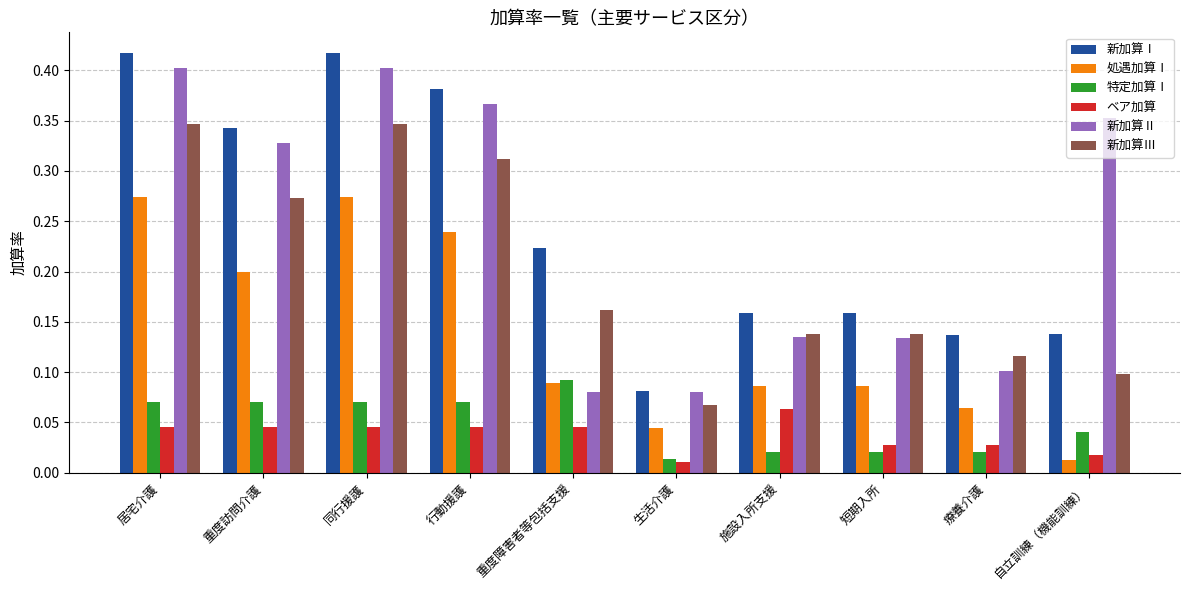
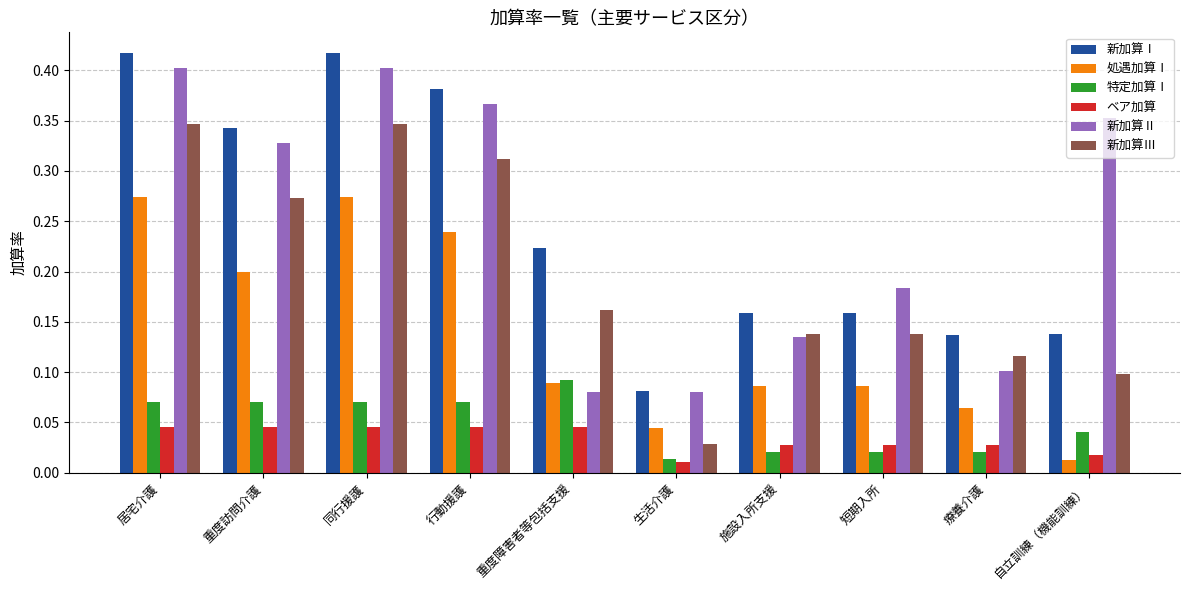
新加算Ⅲ, 生活介護: 0.067 -> 0.029
ベア加算, 施設入所支援: 0.063 -> 0.028
新加算Ⅱ, 短期入所: 0.134 -> 0.184
